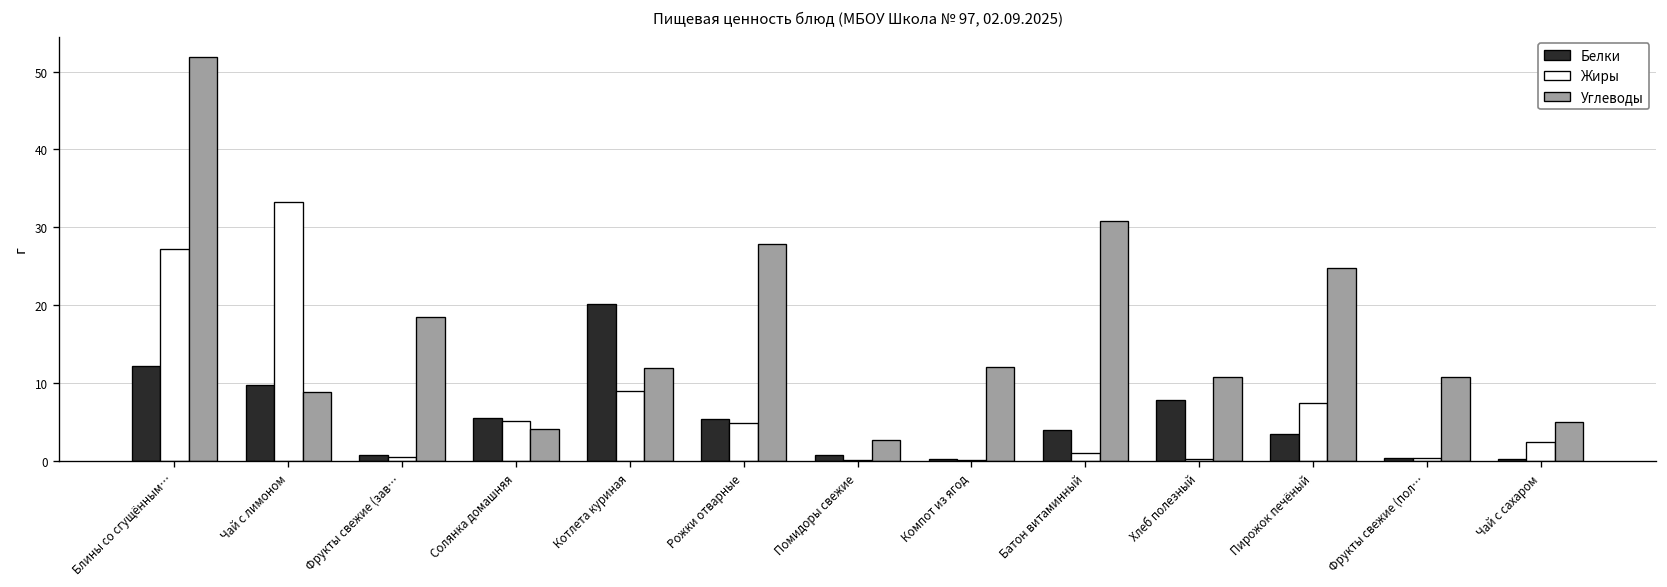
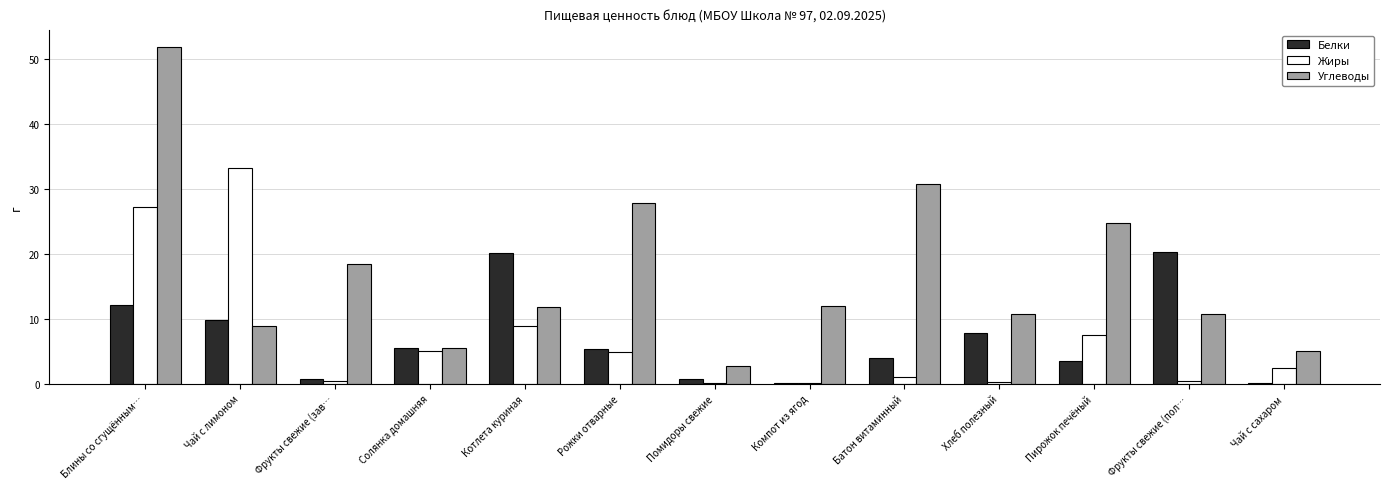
Углеводы, Солянка домашняя: 4 -> 6
Белки, Фрукты свежие (пол…: 0 -> 20
